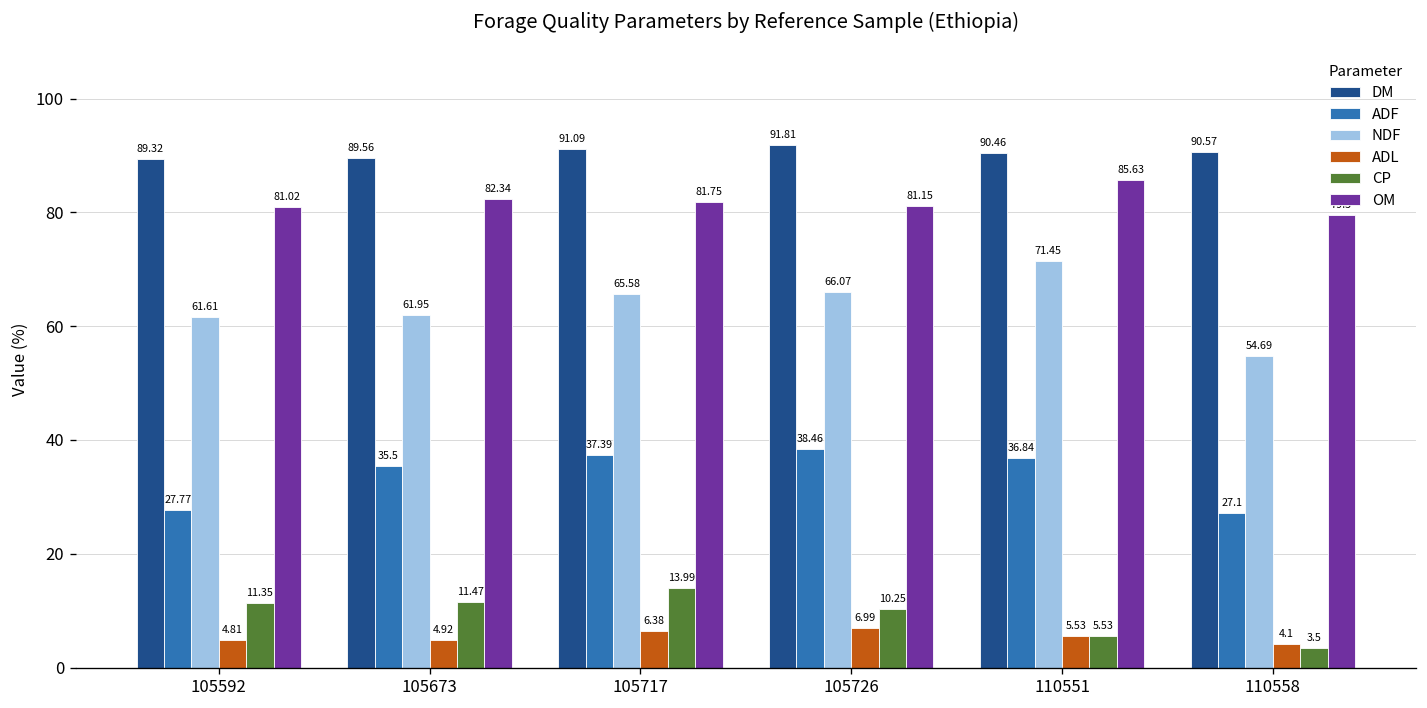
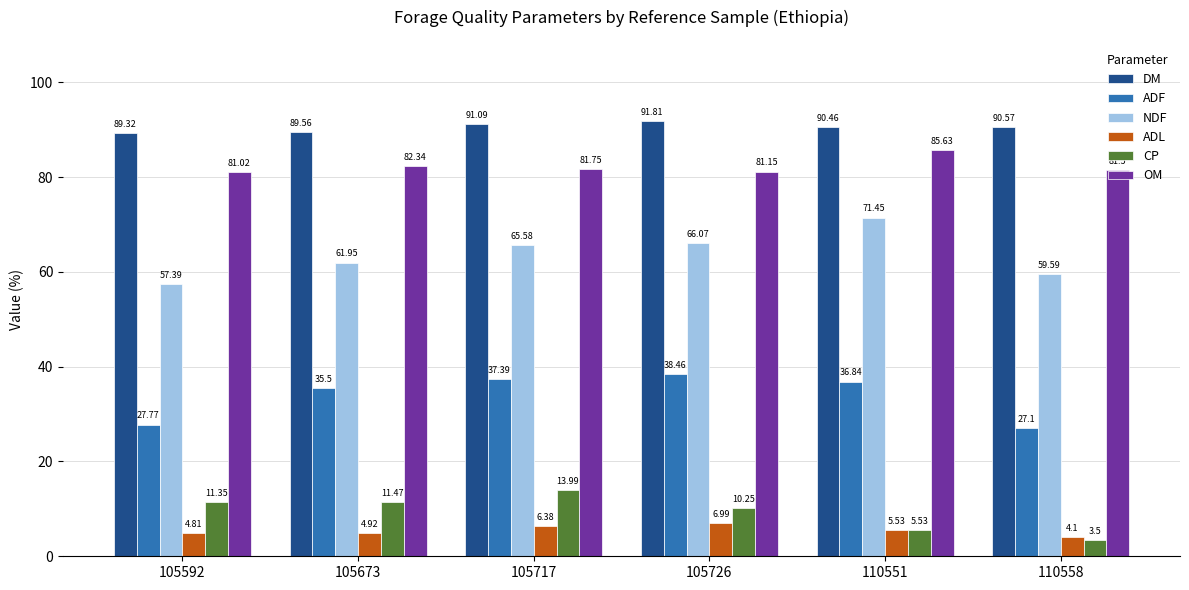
NDF, 105592: 61.61 -> 57.39
NDF, 110558: 54.69 -> 59.59
OM, 110558: 79.5 -> 81.5
